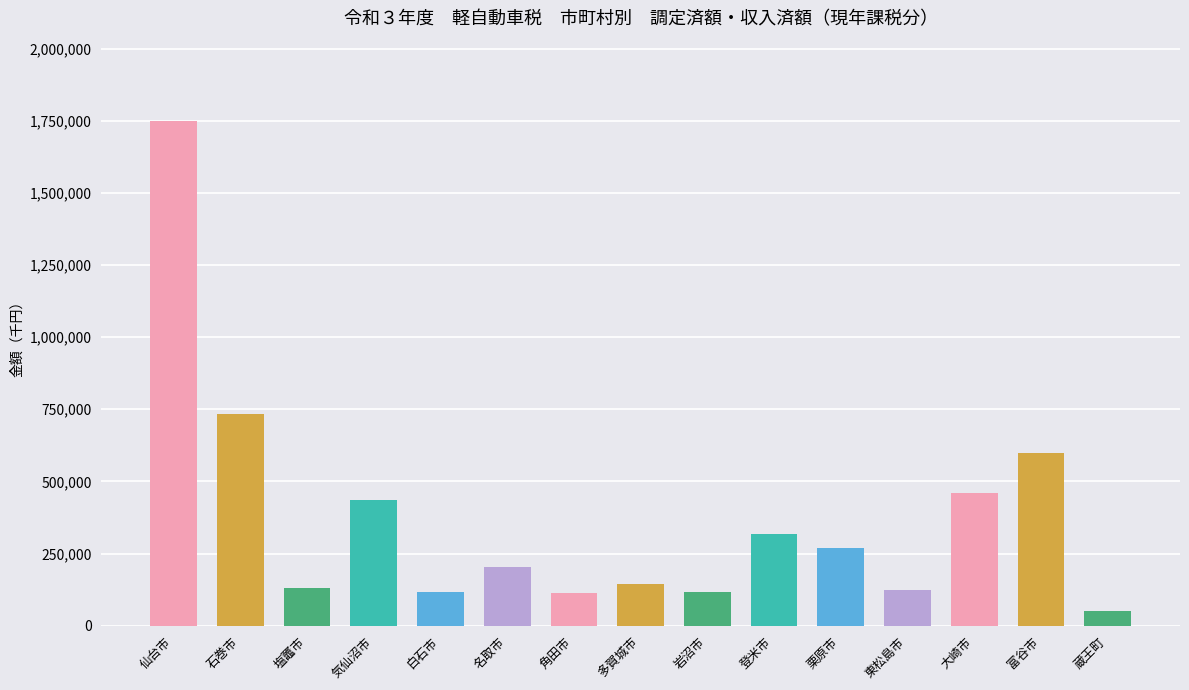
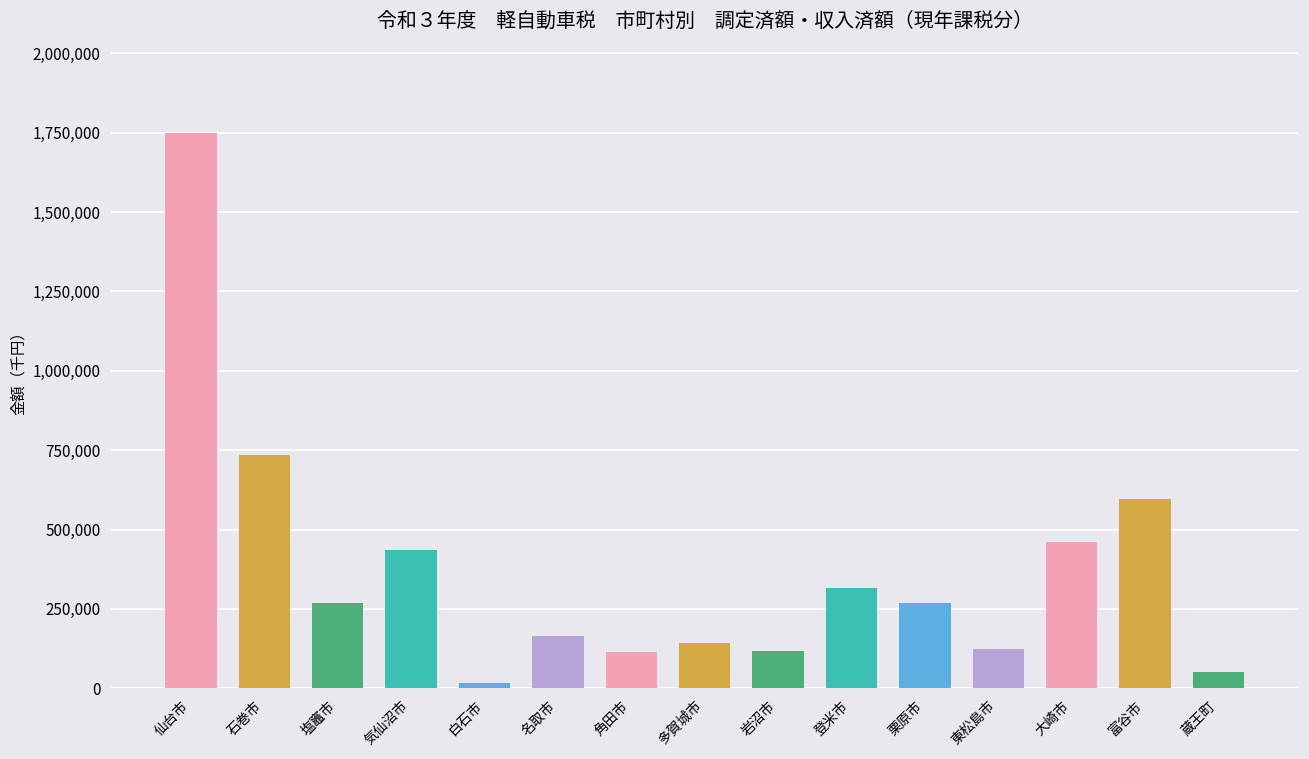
塩竈市: 130,000 -> 270,000
白石市: 120,000 -> 20,000
名取市: 200,000 -> 160,000
